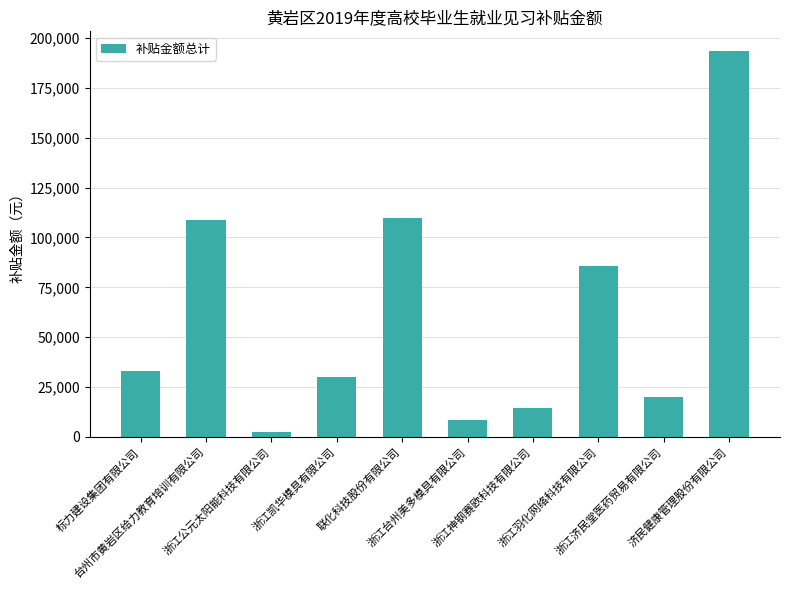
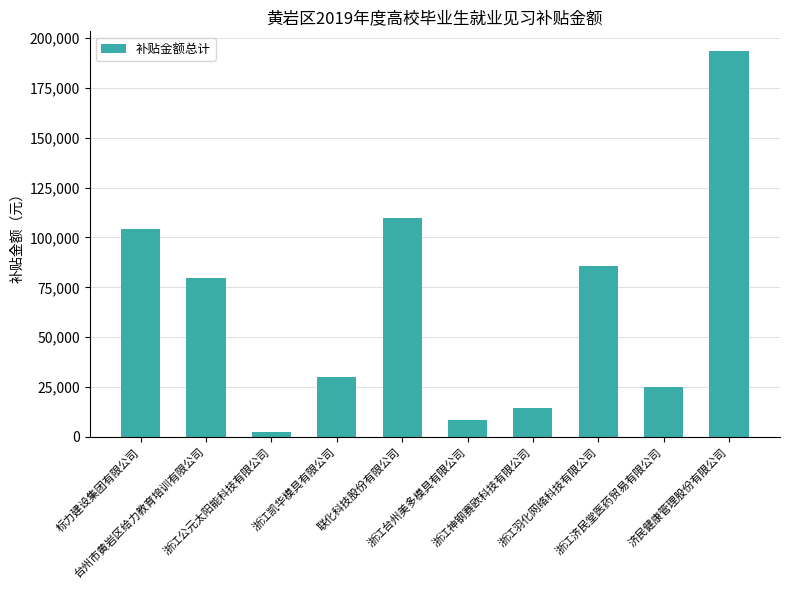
标力建设集团有限公司: 33,000 -> 104,000
台州市黄岩区给力教育培训有限公司: 109,000 -> 79,000
浙江济民堂医药贸易有限公司: 20,000 -> 25,000
